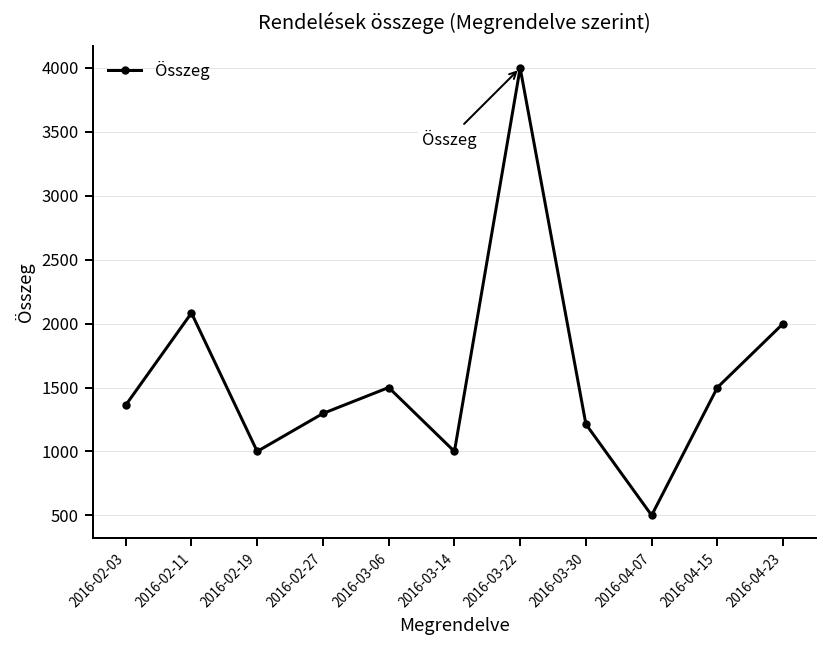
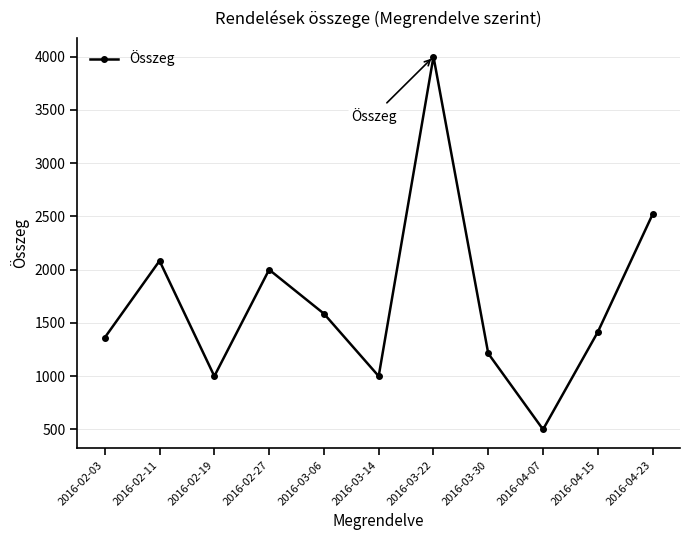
2016-02-27: 1300 -> 2000
2016-03-06: 1500 -> 1590
2016-04-15: 1500 -> 1420
2016-04-23: 2000 -> 2520
